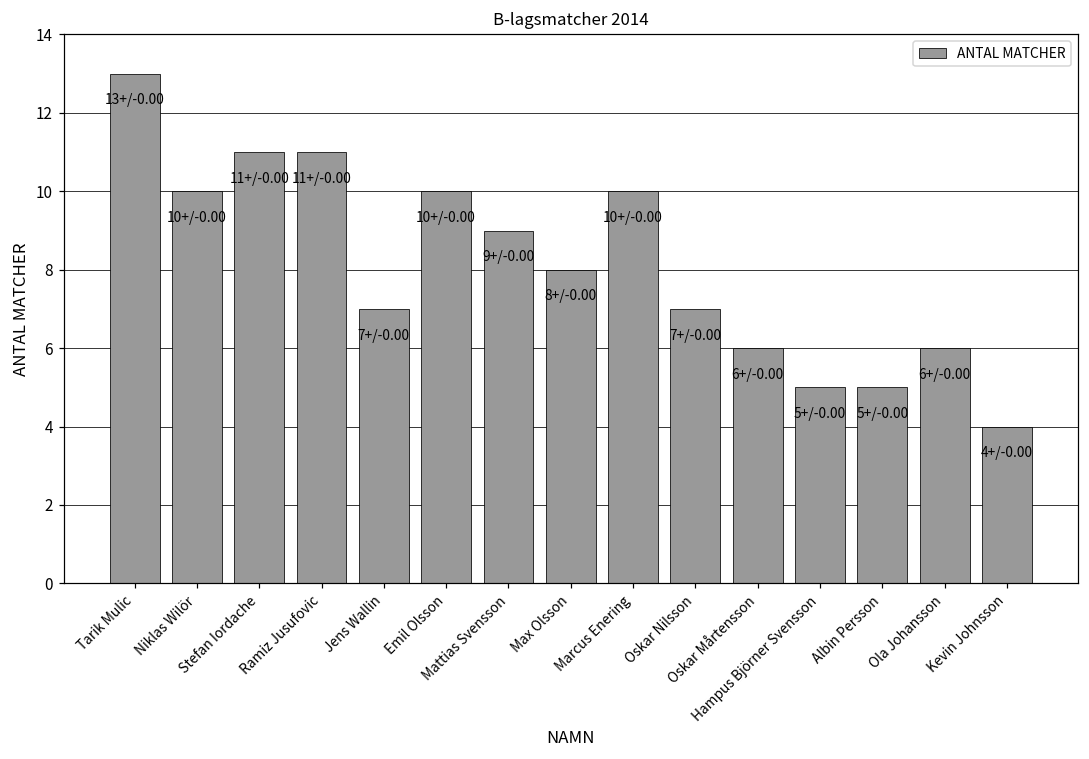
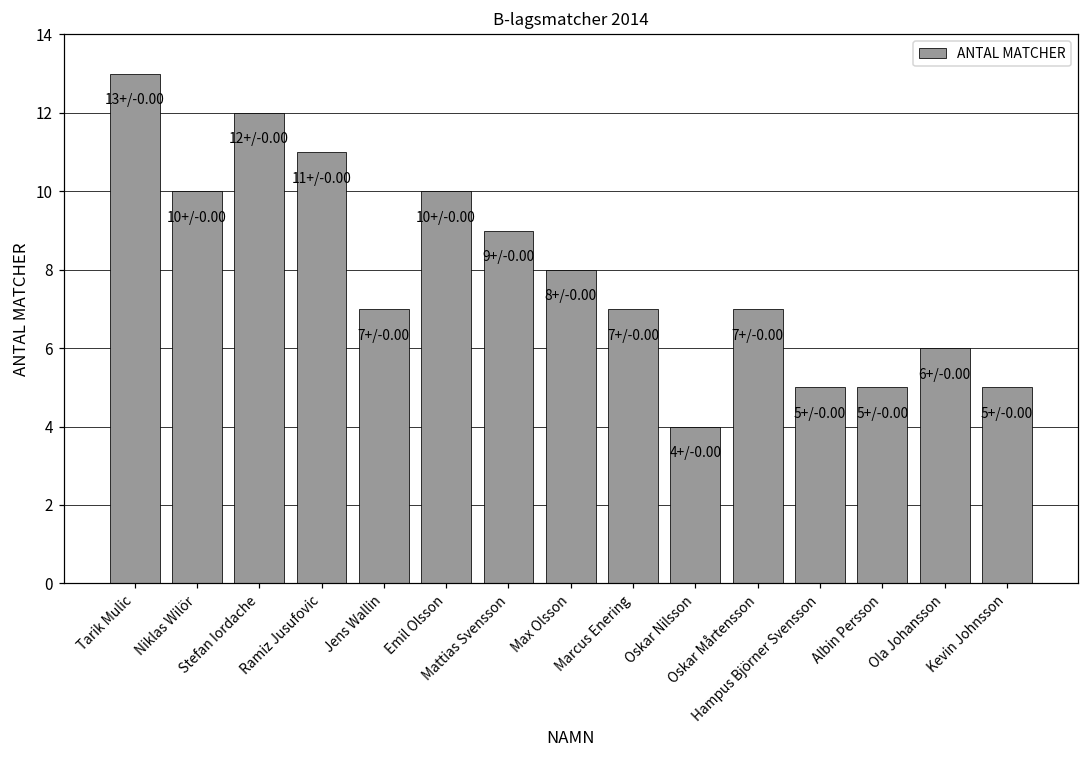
Stefan Iordache: 11+/ -> 12+/
Marcus Enering: 10+/ -> 7+/
Oskar Nilsson: 7+/ -> 4+/
Oskar Mårtensson: 6+/ -> 7+/
Kevin Johnsson: 4+/ -> 5+/
